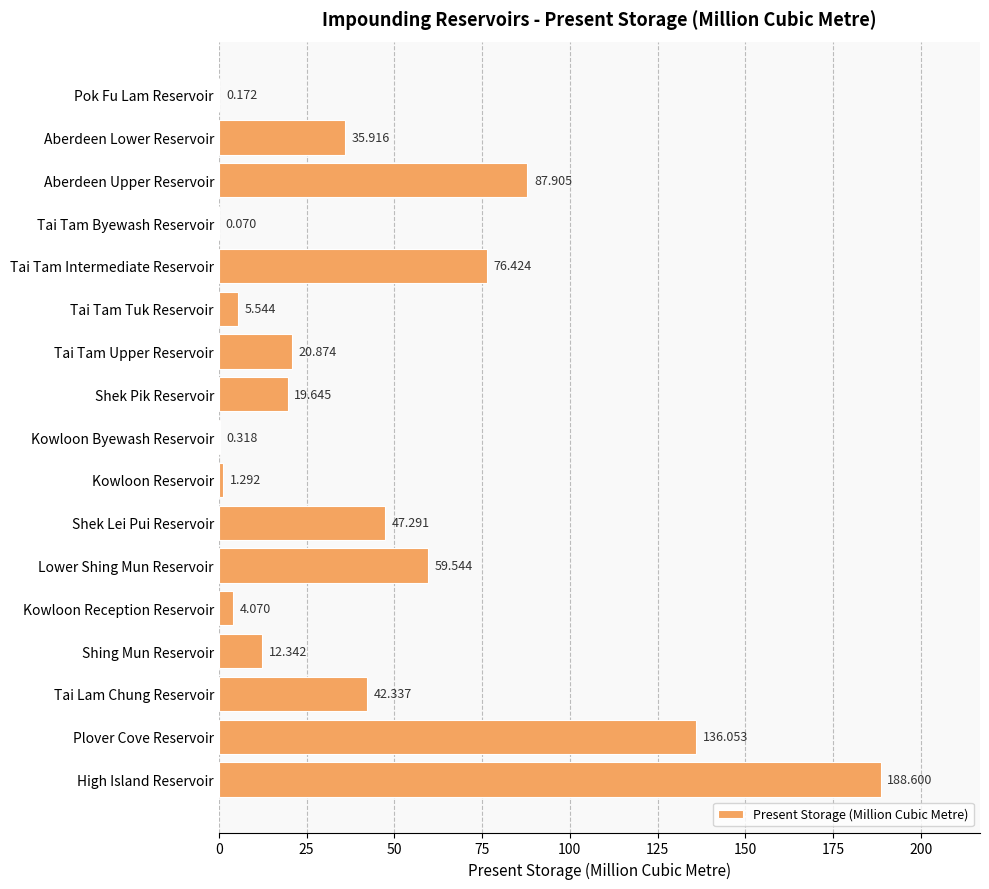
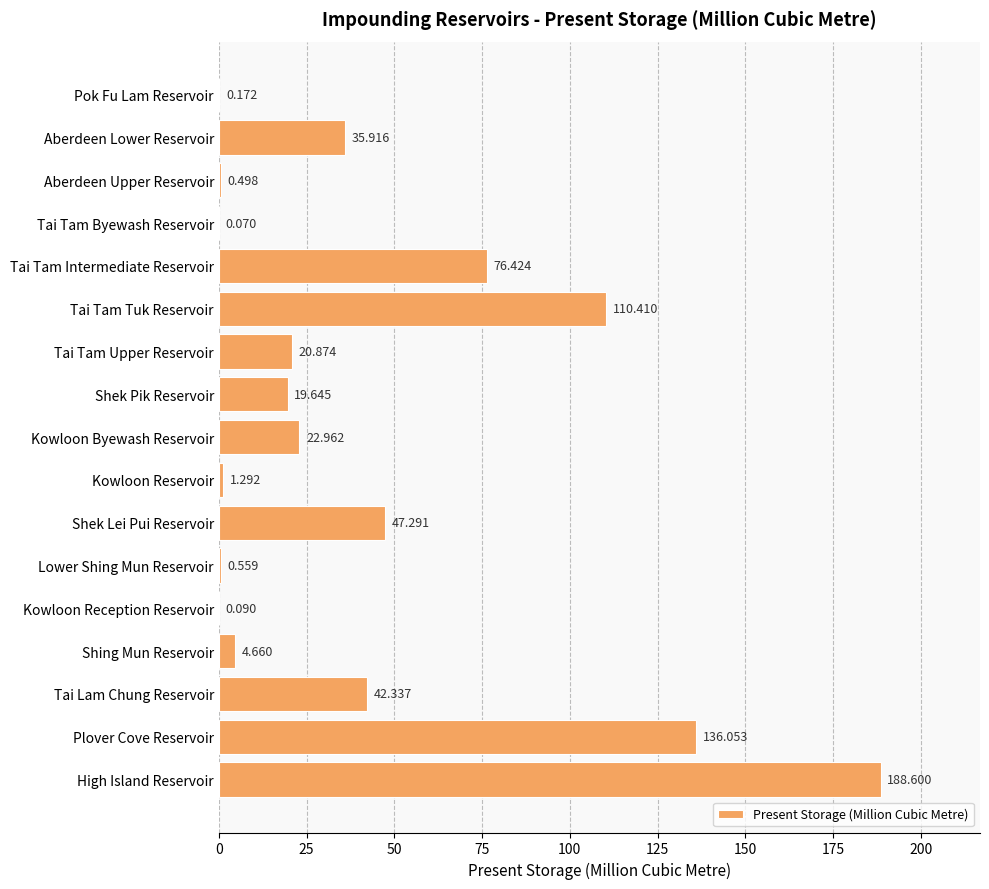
Aberdeen Upper Reservoir: 87.905 -> 0.498
Tai Tam Tuk Reservoir: 5.544 -> 110.410
Kowloon Byewash Reservoir: 0.318 -> 22.962
Lower Shing Mun Reservoir: 59.544 -> 0.559
Kowloon Reception Reservoir: 4.070 -> 0.090
Shing Mun Reservoir: 12.342 -> 4.660
